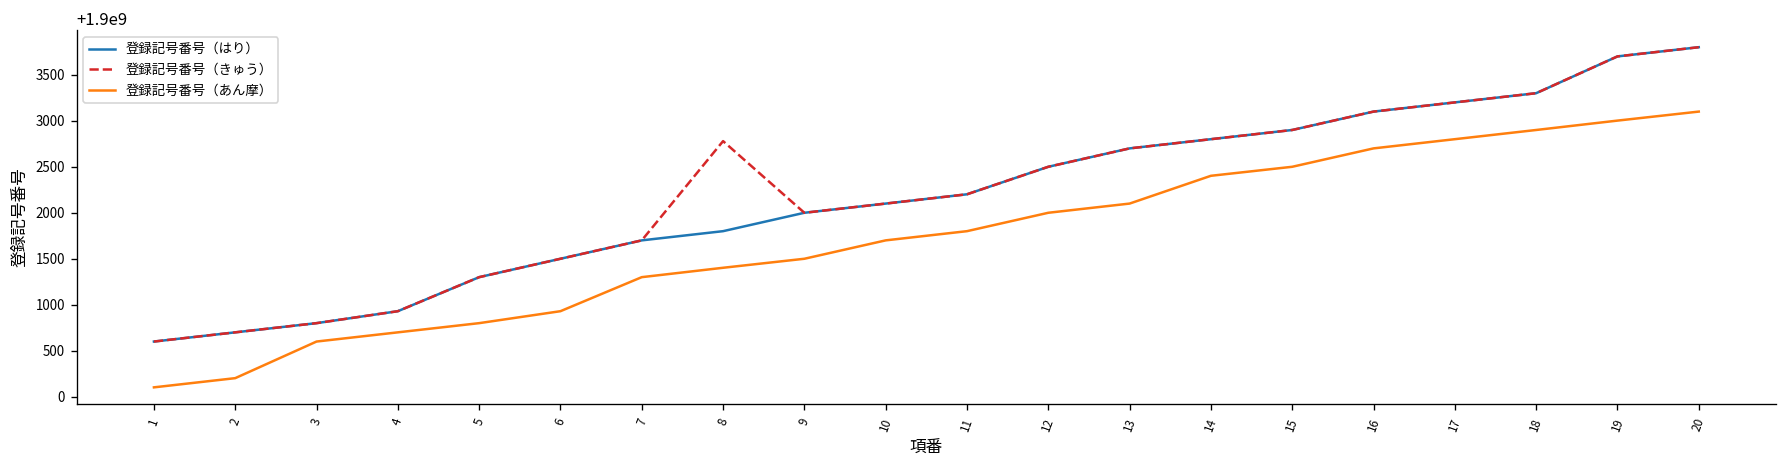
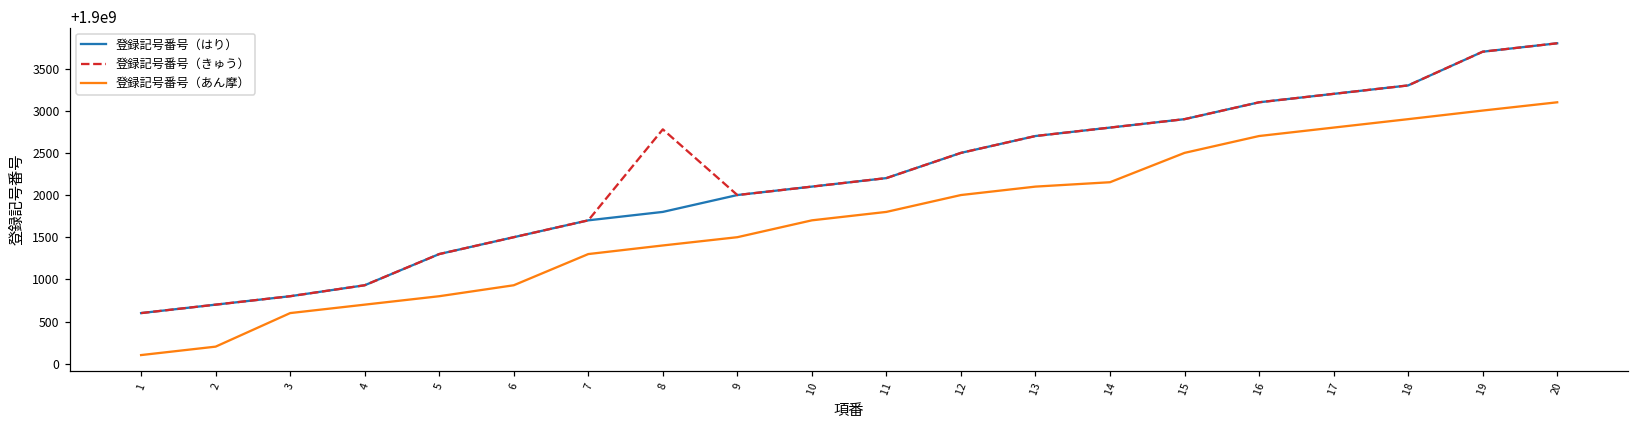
登録記号番号（あん摩）, 14: 1900002400 -> 1900002200
